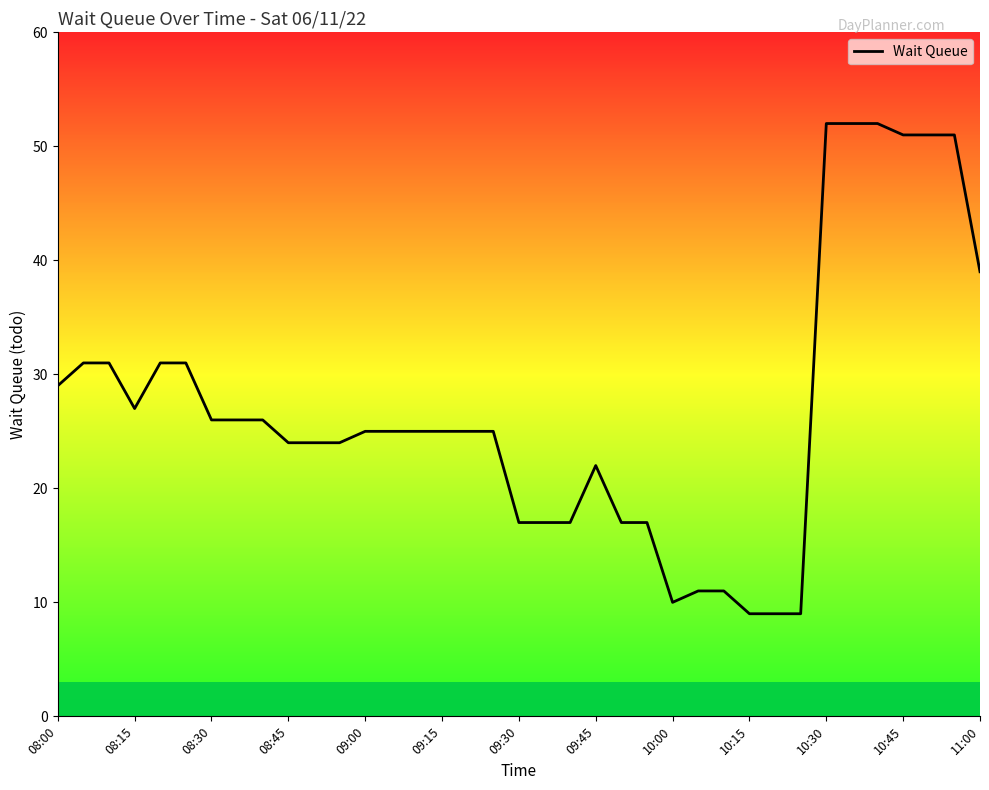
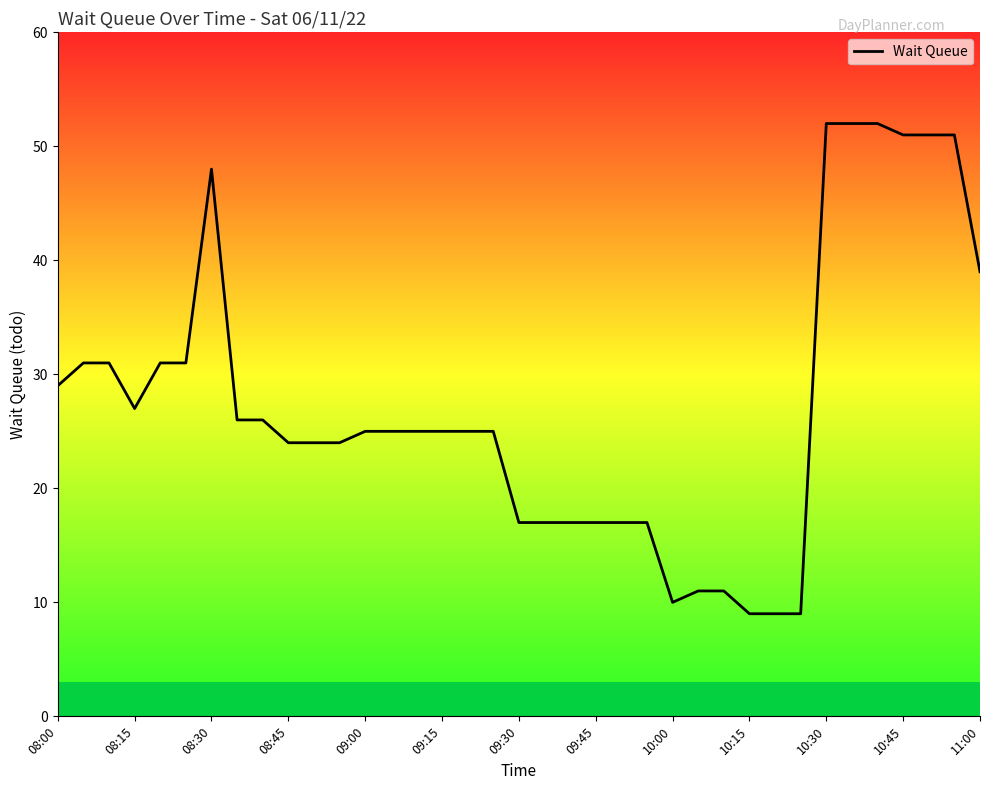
08:30: 26 -> 48
09:45: 22 -> 17
